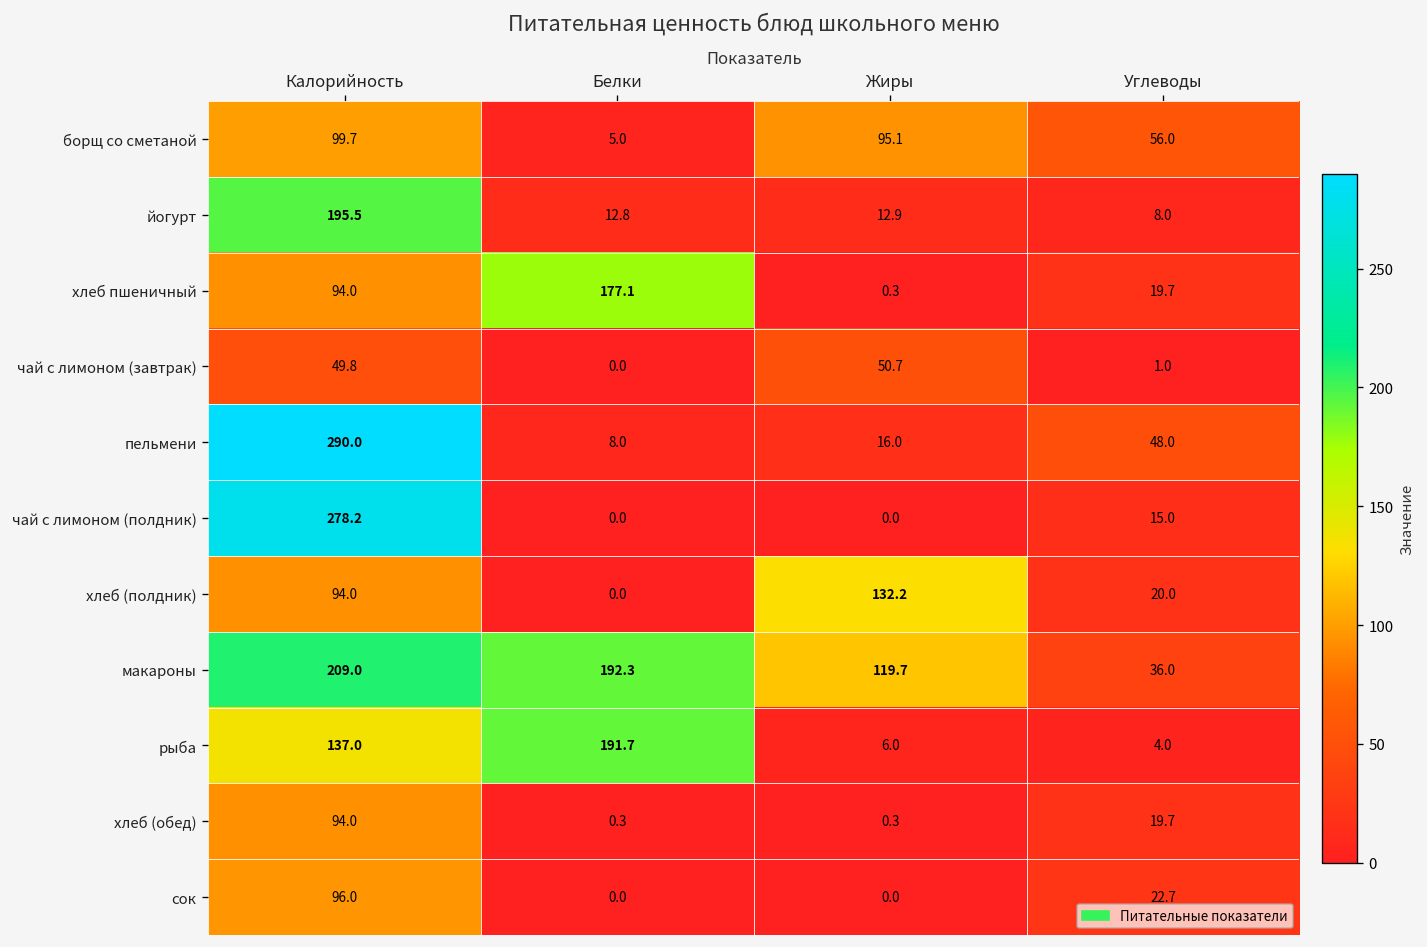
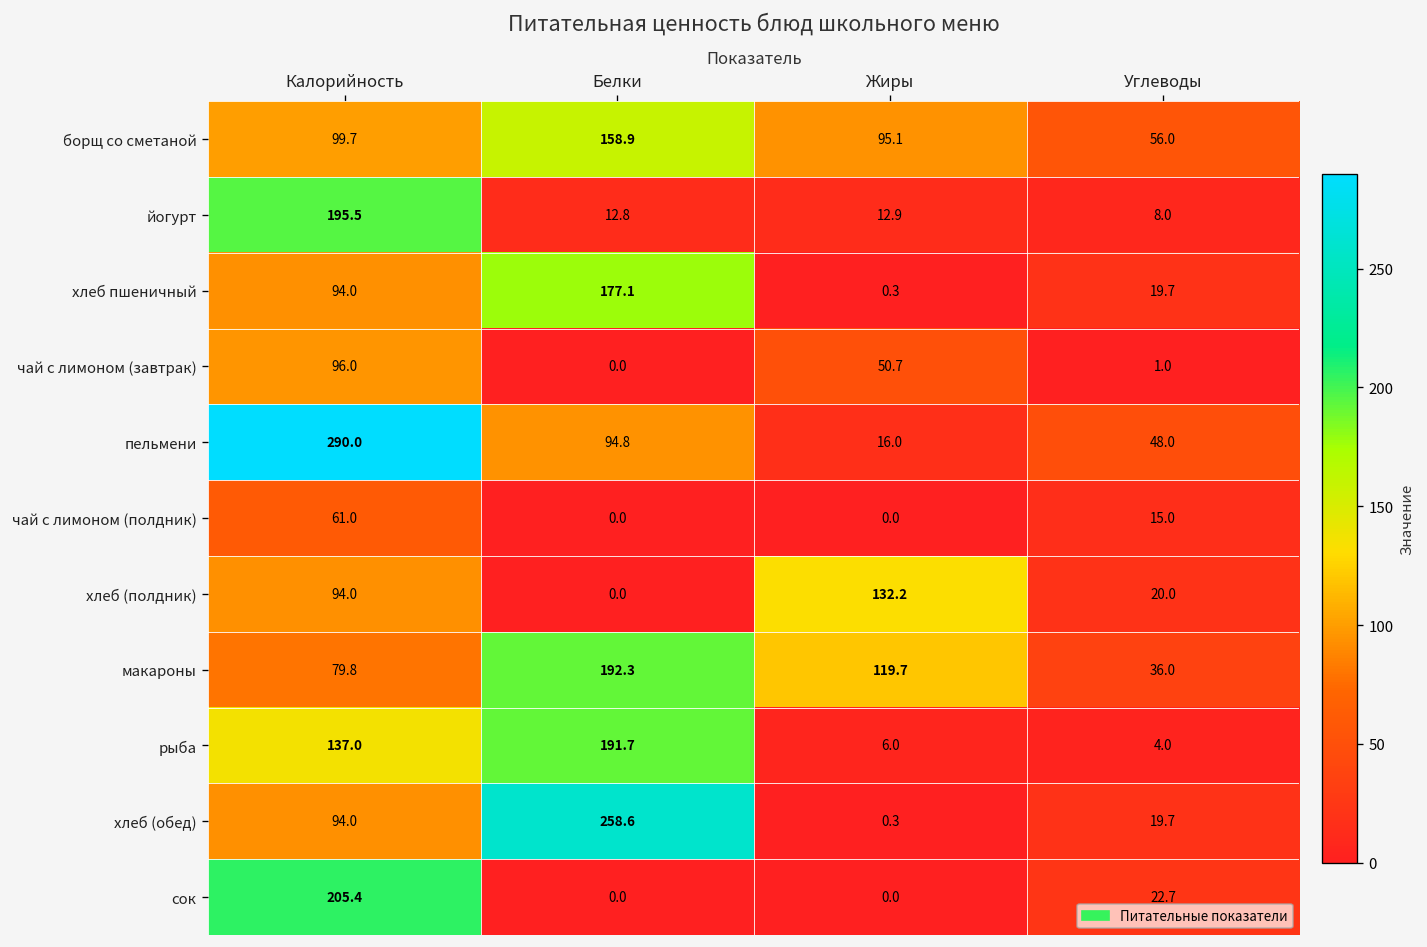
борщ со сметаной, Белки: 5.0 -> 158.9
чай с лимоном (завтрак), Калорийность: 49.8 -> 96.0
пельмени, Белки: 8.0 -> 94.8
чай с лимоном (полдник), Калорийность: 278.2 -> 61.0
макароны, Калорийность: 209.0 -> 79.8
хлеб (обед), Белки: 0.3 -> 258.6
сок, Калорийность: 96.0 -> 205.4
